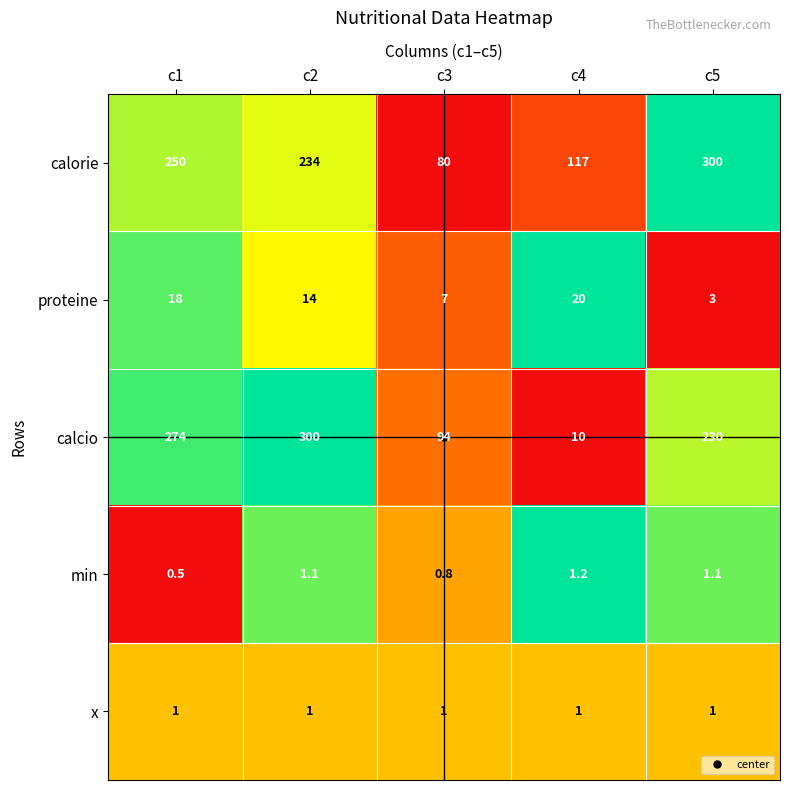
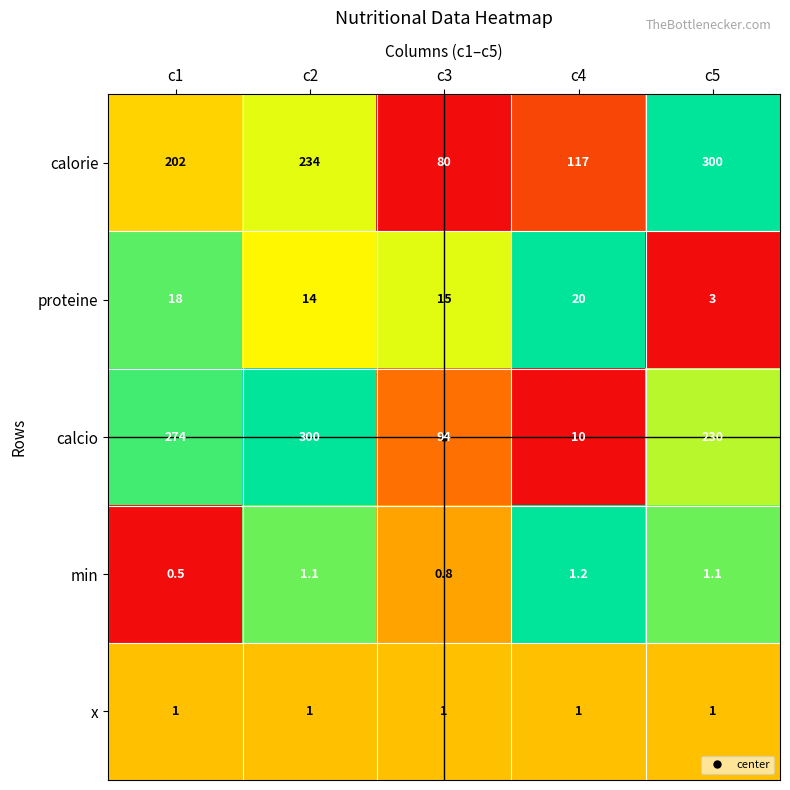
calorie, c1: 250 -> 202
proteine, c3: 7 -> 15
